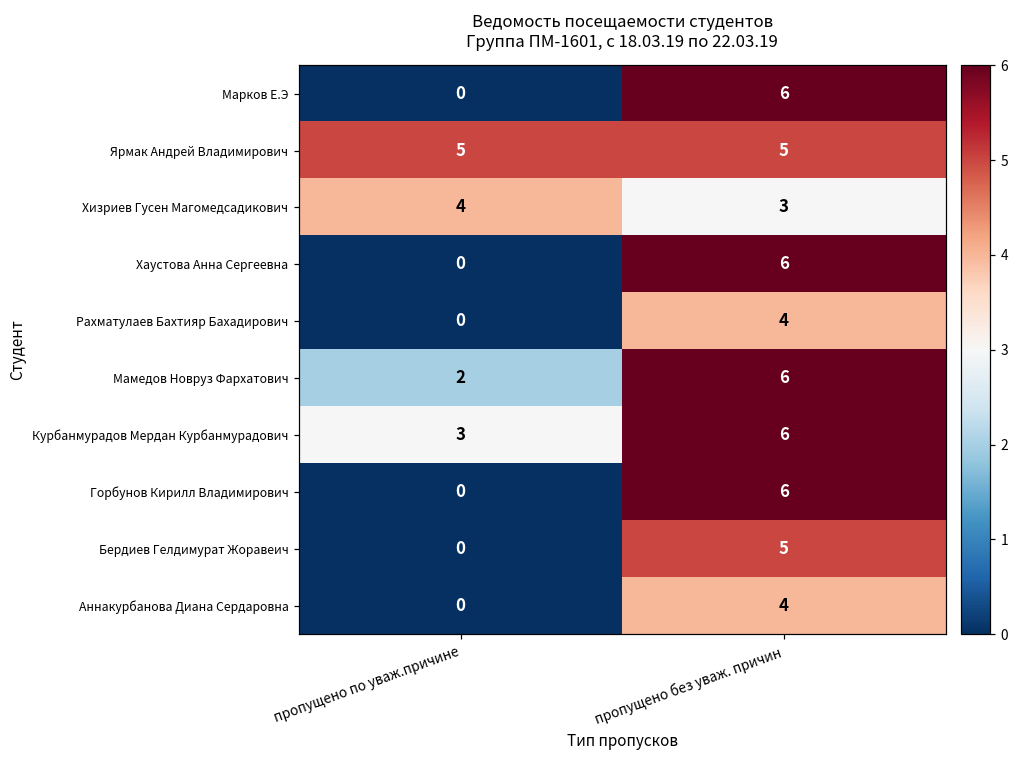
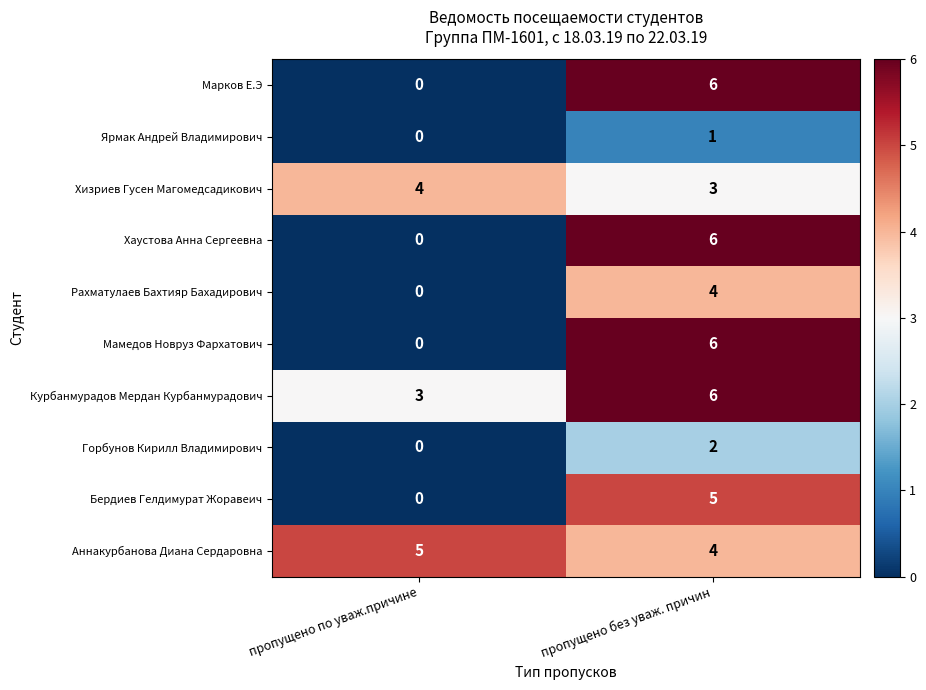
Ярмак Андрей Владимирович, пропущено по уваж.причине: 5 -> 0
Ярмак Андрей Владимирович, пропущено без уваж. причин: 5 -> 1
Мамедов Новруз Фархатович, пропущено по уваж.причине: 2 -> 0
Горбунов Кирилл Владимирович, пропущено без уваж. причин: 6 -> 2
Аннакурбанова Диана Сердаровна, пропущено по уваж.причине: 0 -> 5
